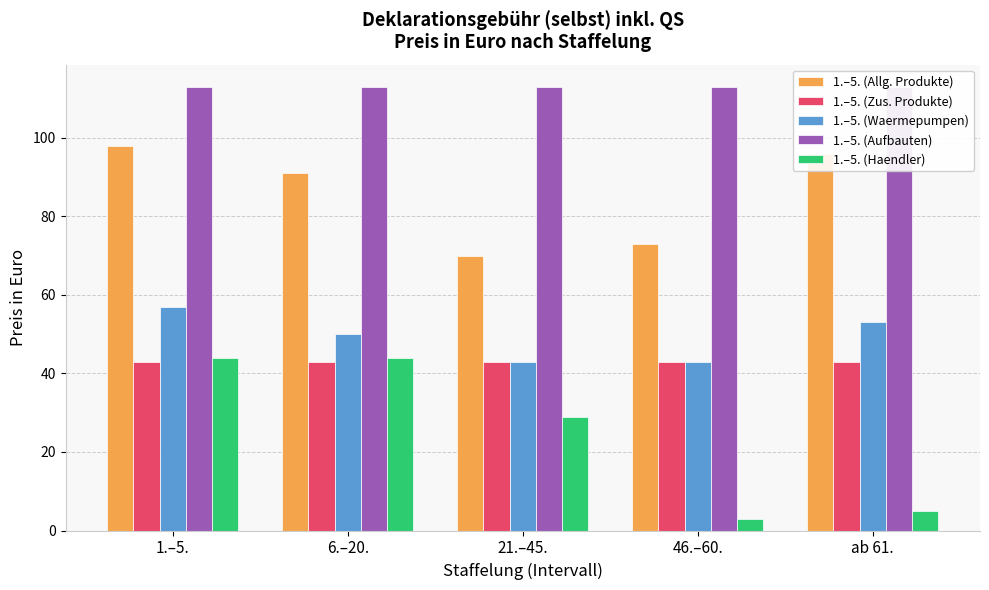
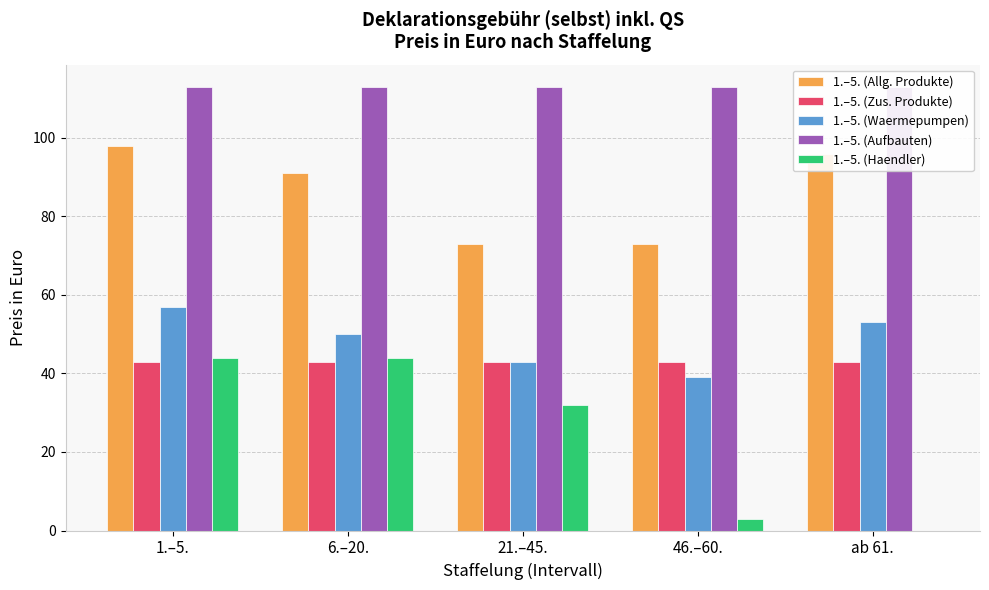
1.–5. (Allg. Produkte), 21.–45.: 70 -> 73
1.–5. (Haendler), 21.–45.: 29 -> 32
1.–5. (Waermepumpen), 46.–60.: 43 -> 39
1.–5. (Haendler), ab 61.: 5 -> 0
